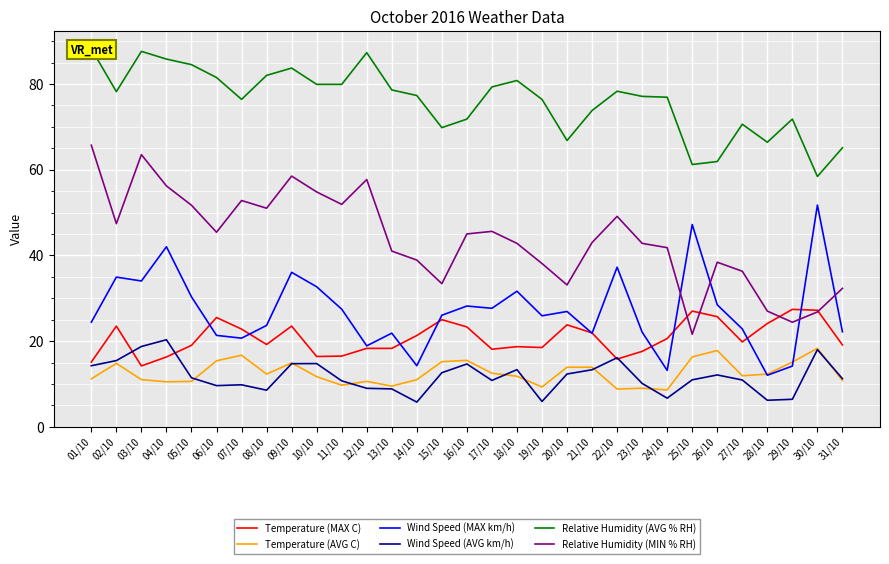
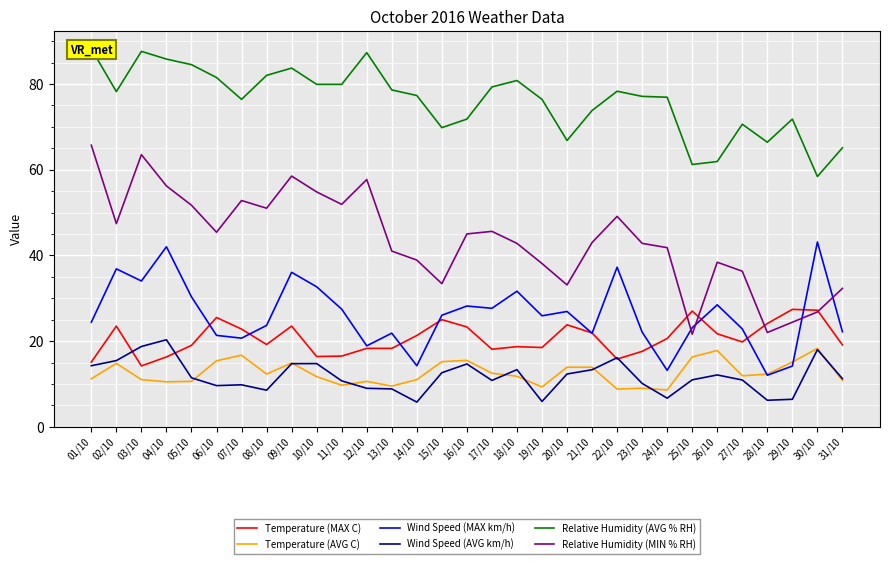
Wind Speed (MAX km/h), 02/10: 35 -> 37
Wind Speed (MAX km/h), 25/10: 47 -> 23
Temperature (MAX C), 26/10: 26 -> 22
Relative Humidity (MIN % RH), 28/10: 27 -> 22
Wind Speed (MAX km/h), 30/10: 52 -> 43
